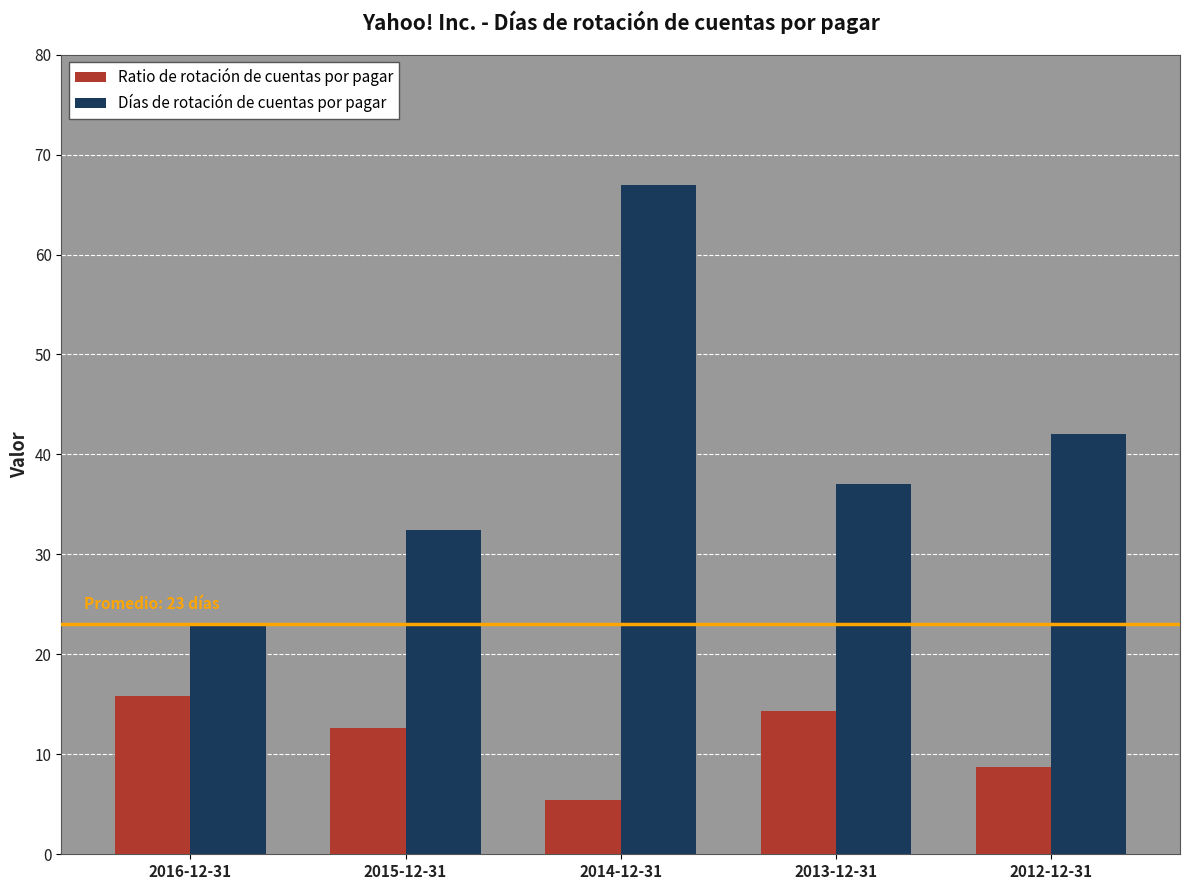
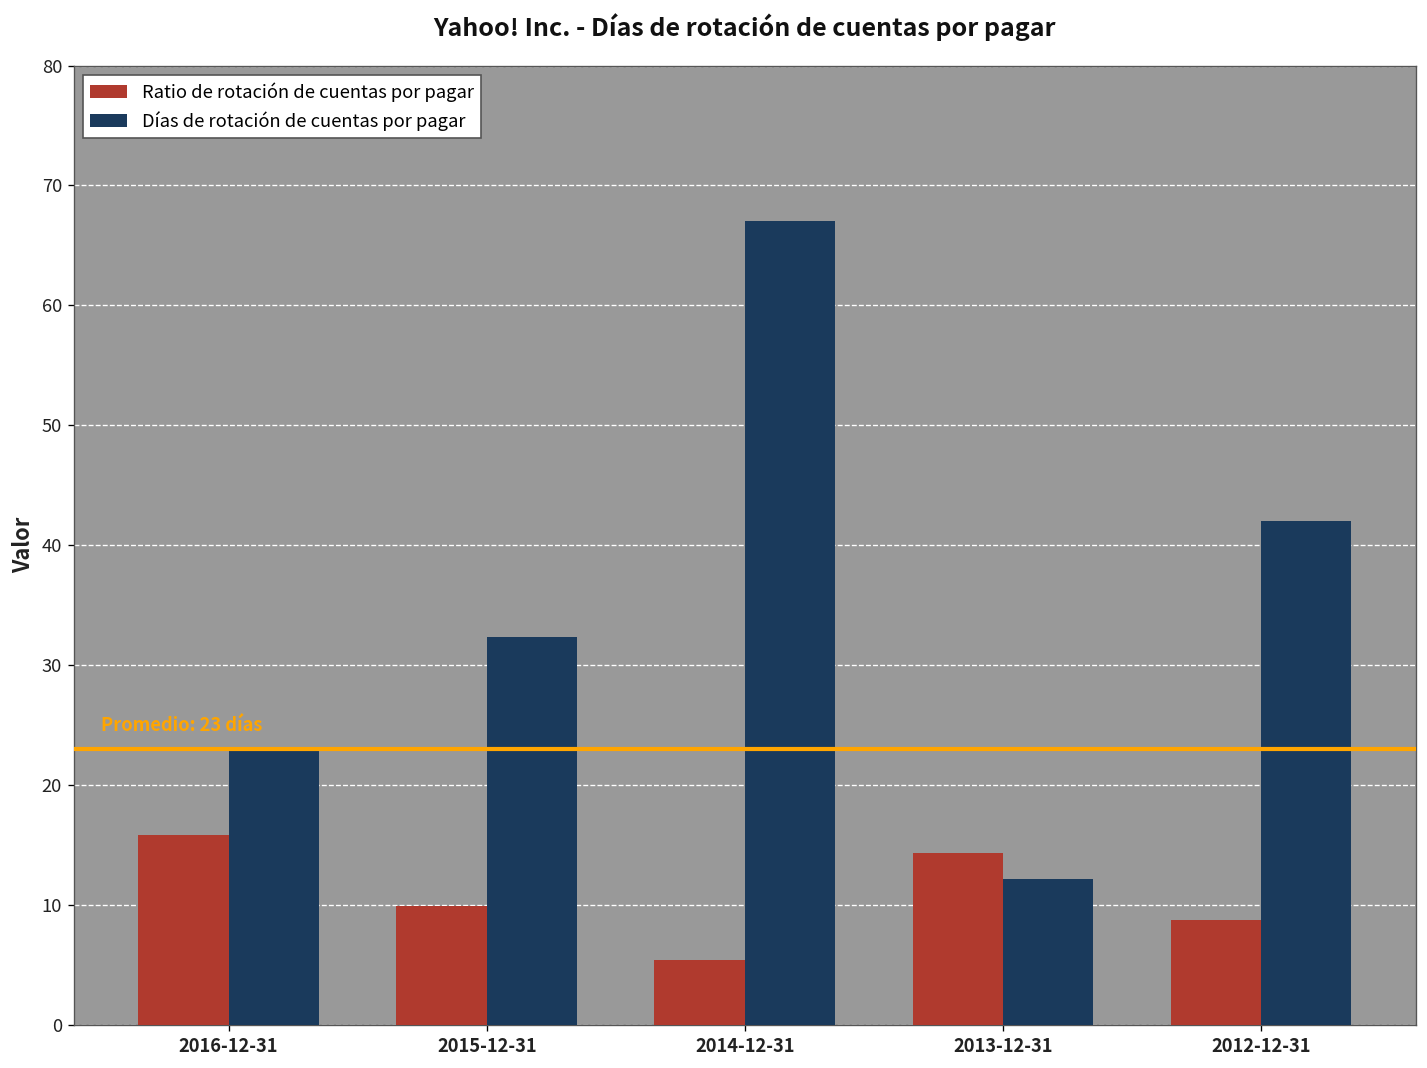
Ratio de rotación de cuentas por pagar, 2015-12-31: 13 -> 10
Días de rotación de cuentas por pagar, 2013-12-31: 37 -> 12
